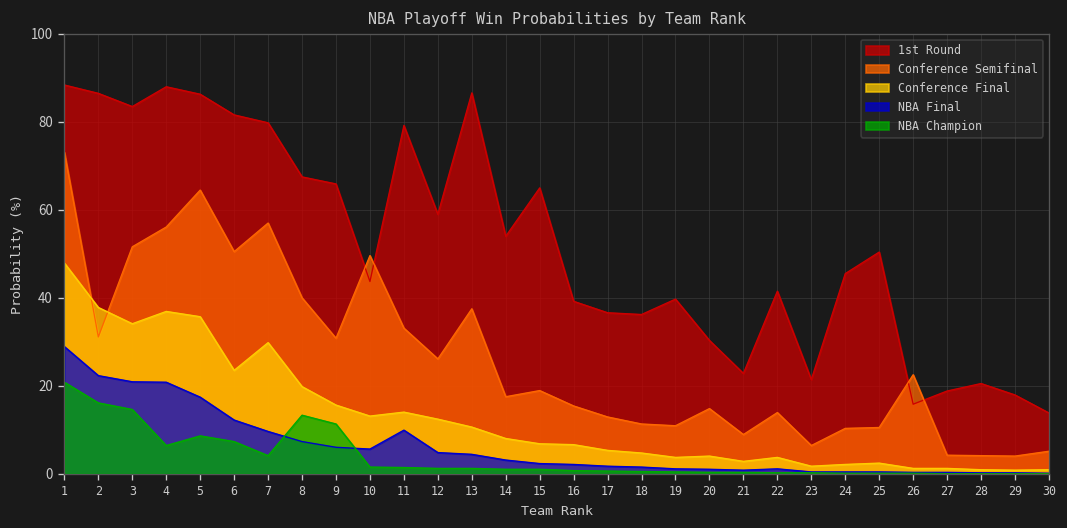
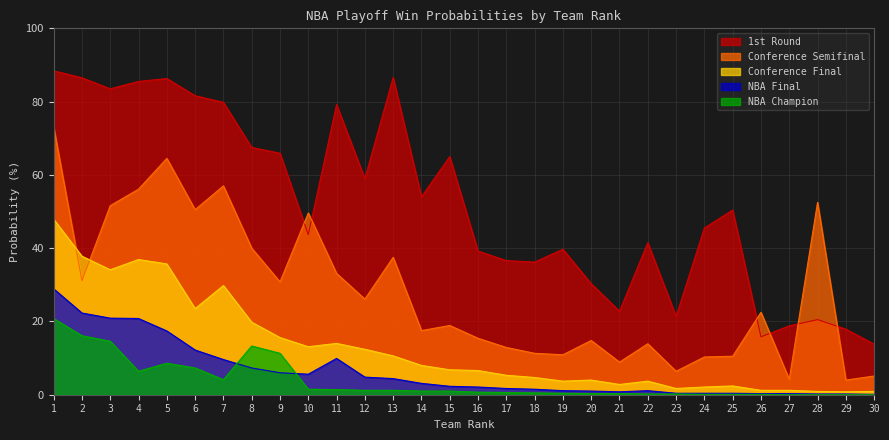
1st Round, 4: 88 -> 86
Conference Semifinal, 28: 4 -> 53
